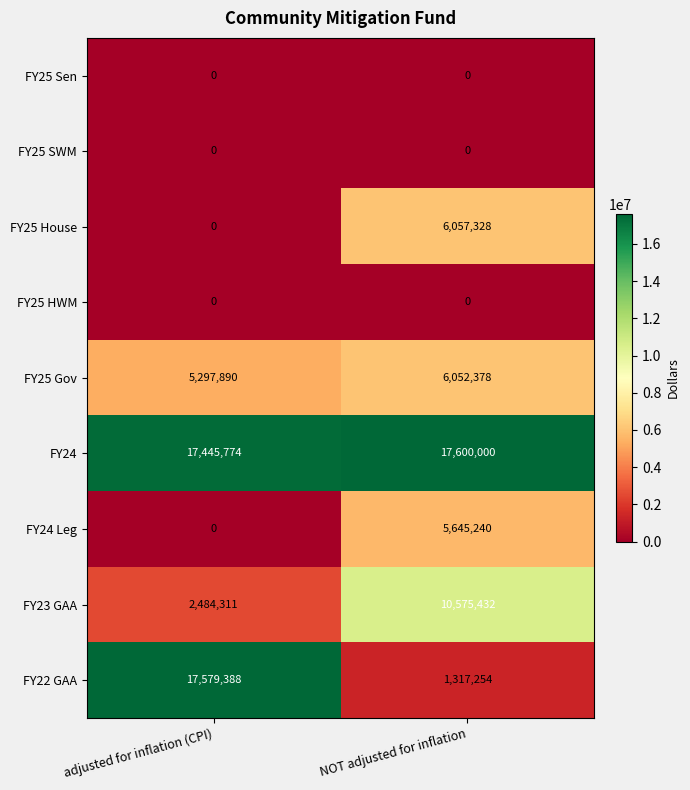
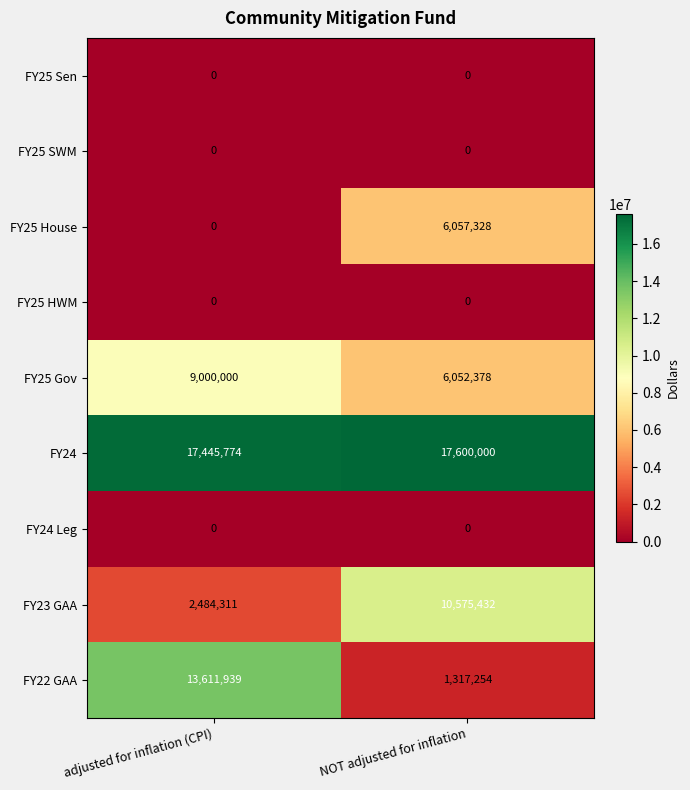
FY25 Gov, adjusted for inflation (CPI): 5,297,890 -> 9,000,000
FY24 Leg, NOT adjusted for inflation: 5,645,240 -> 0
FY22 GAA, adjusted for inflation (CPI): 17,579,388 -> 13,611,939
